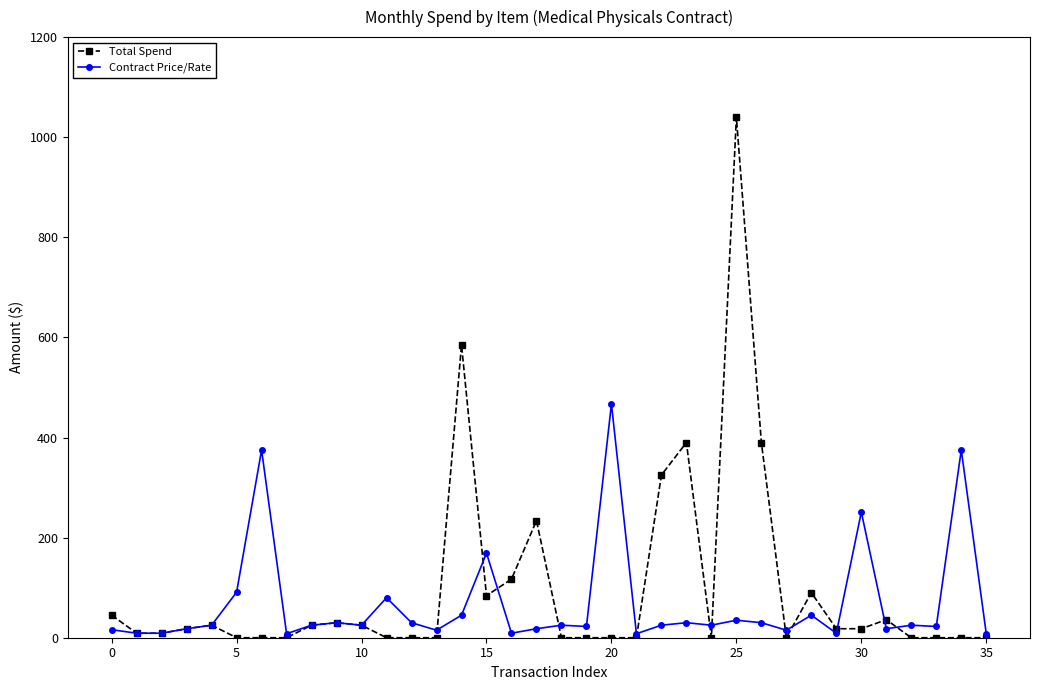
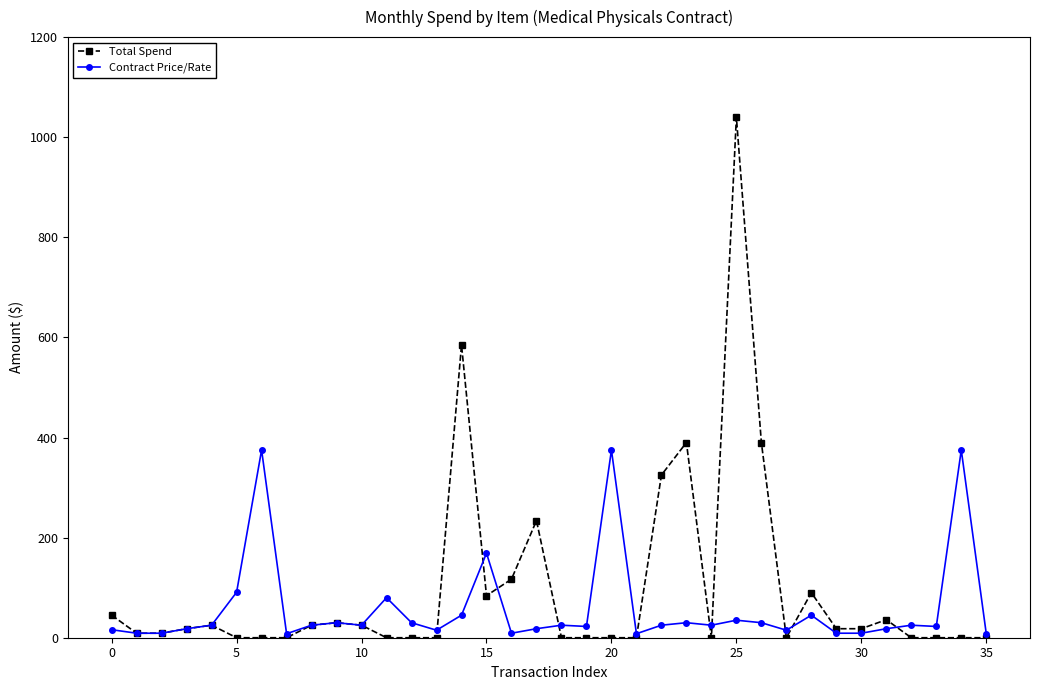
Contract Price/Rate, 20: 470 -> 380
Contract Price/Rate, 30: 250 -> 10
